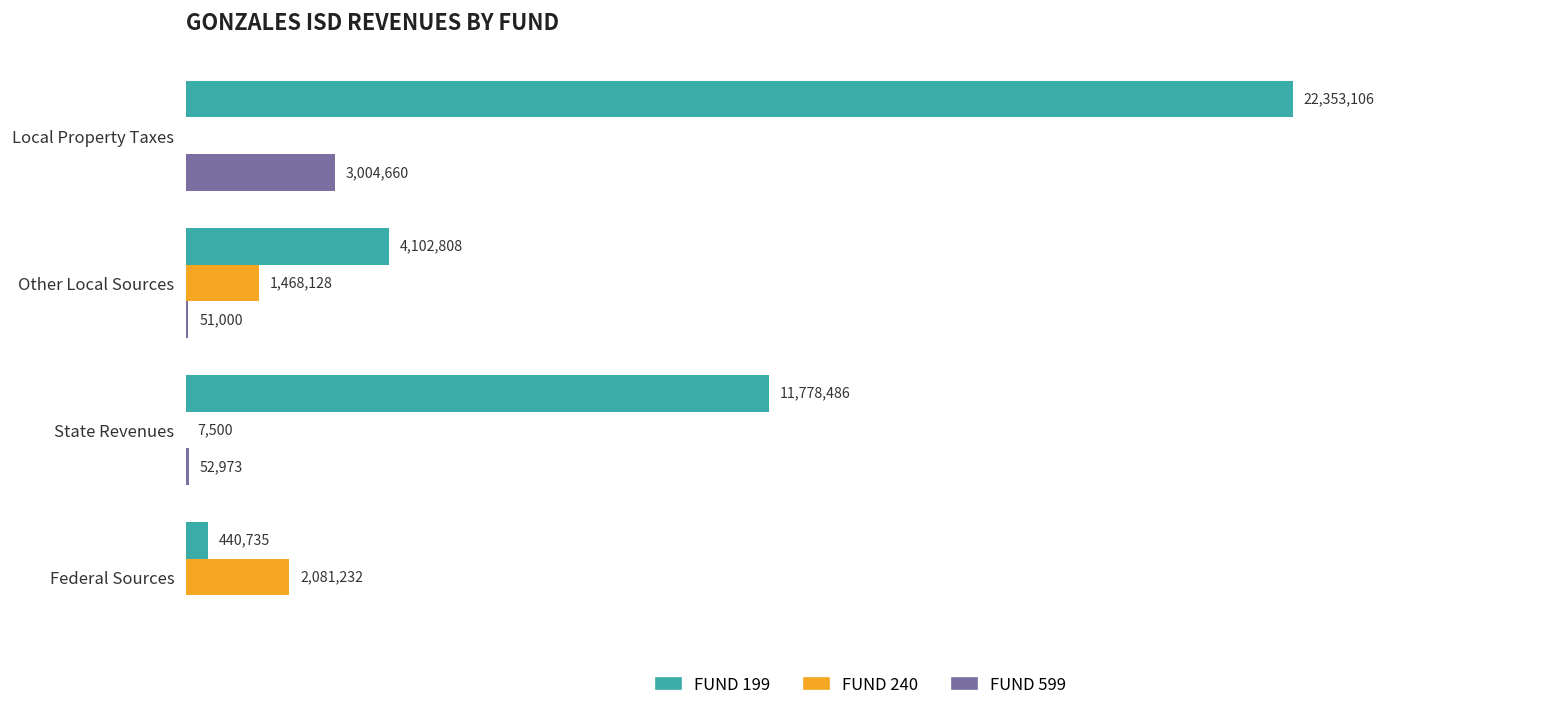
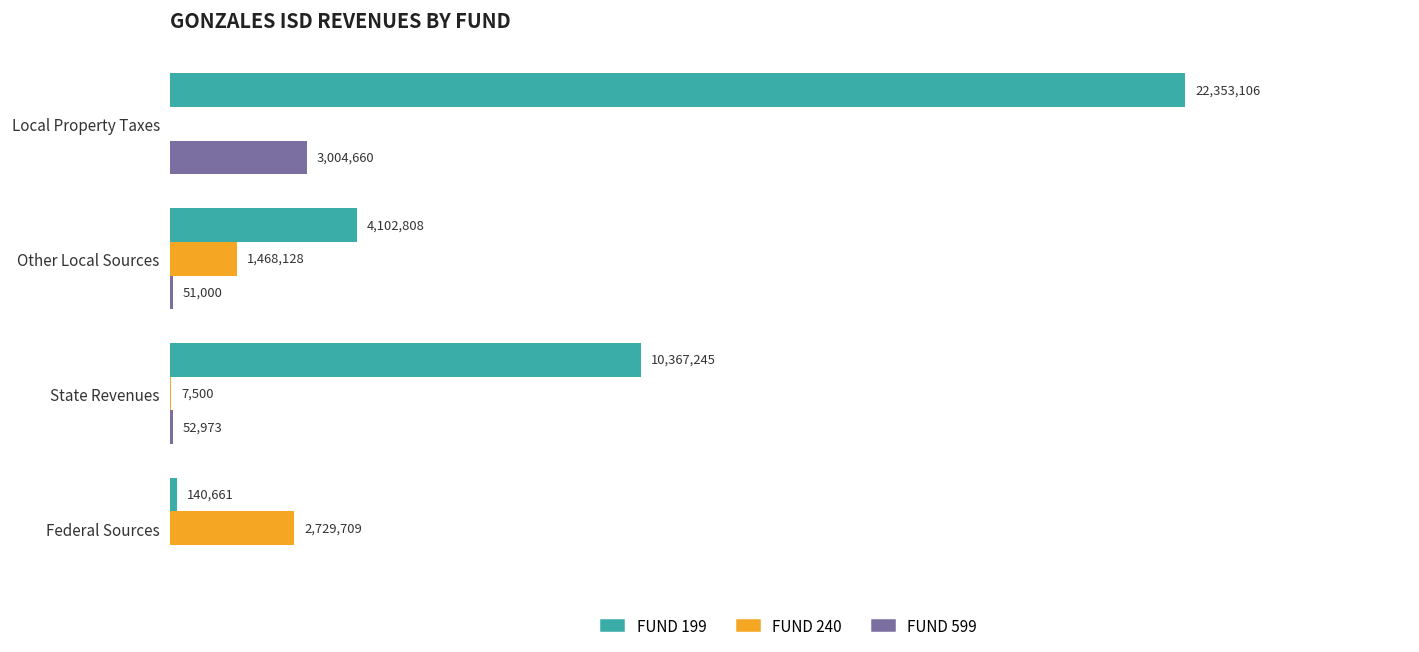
FUND 199, State Revenues: 11,778,486 -> 10,367,245
FUND 199, Federal Sources: 440,735 -> 140,661
FUND 240, Federal Sources: 2,081,232 -> 2,729,709
